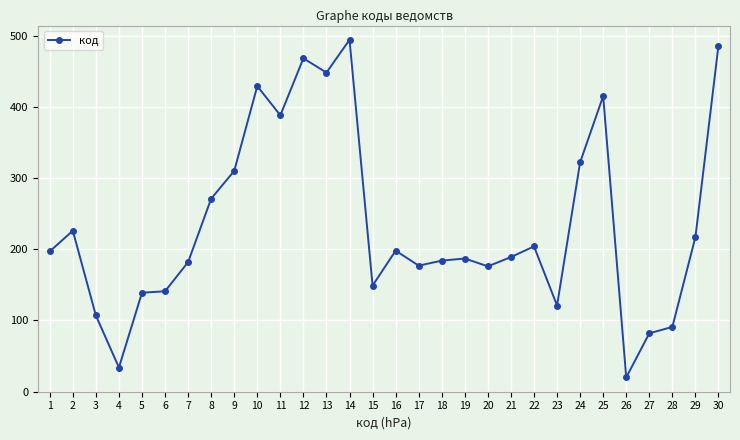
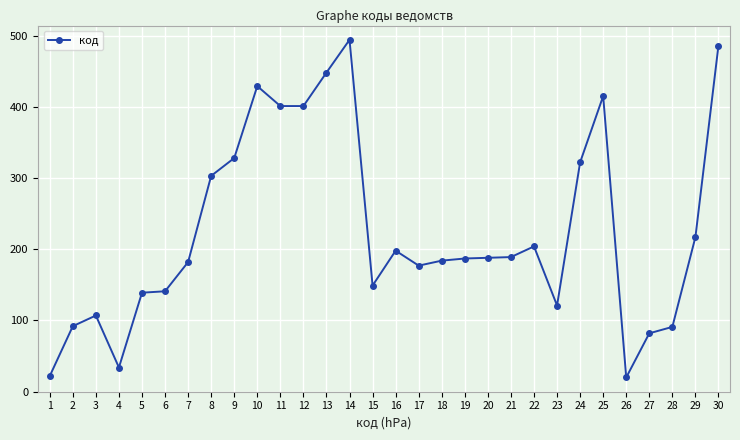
1: 200 -> 20
2: 230 -> 90
8: 270 -> 300
9: 310 -> 330
11: 390 -> 400
12: 470 -> 400
20: 180 -> 190
